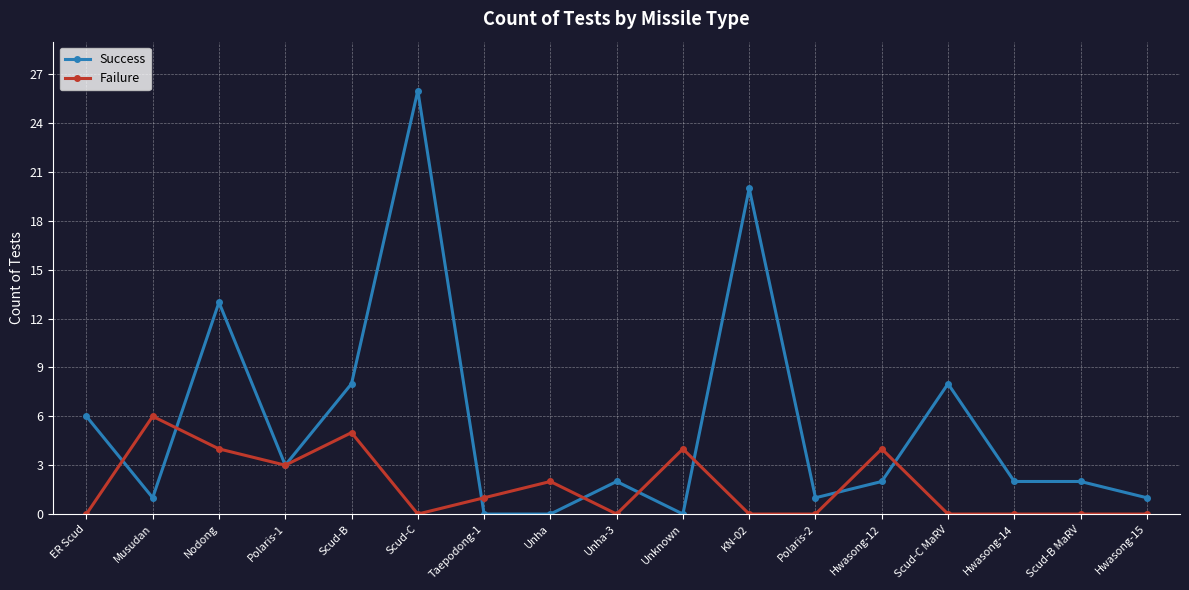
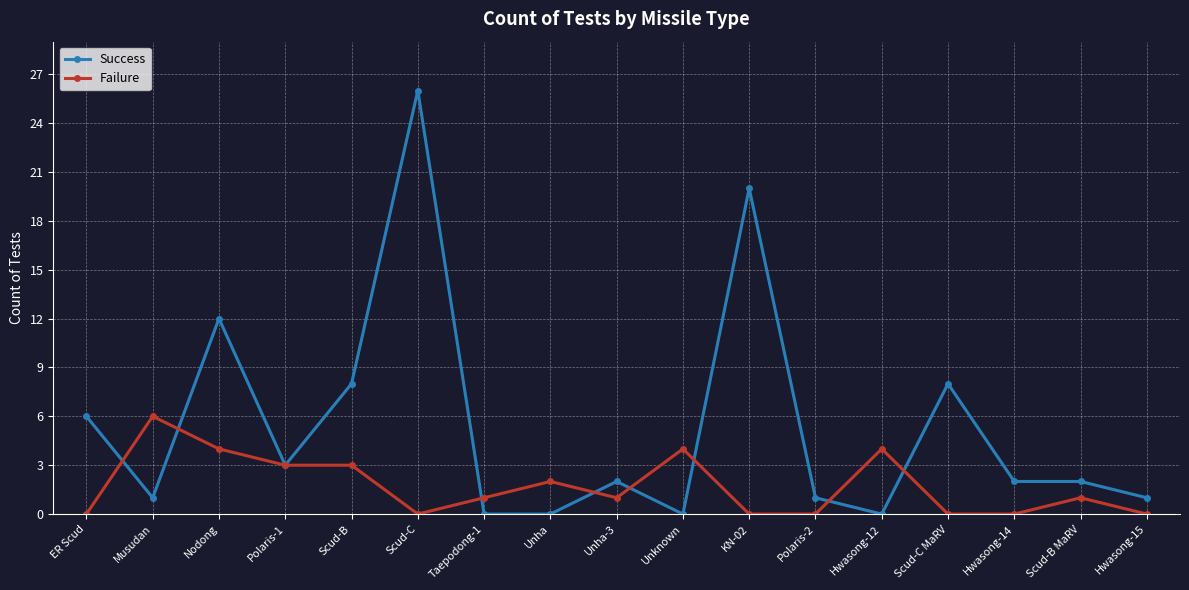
Success, Nodong: 13 -> 12
Failure, Scud-B: 5 -> 3
Failure, Unha-3: 0 -> 1
Success, Hwasong-12: 2 -> 0
Failure, Scud-B MaRV: 0 -> 1
